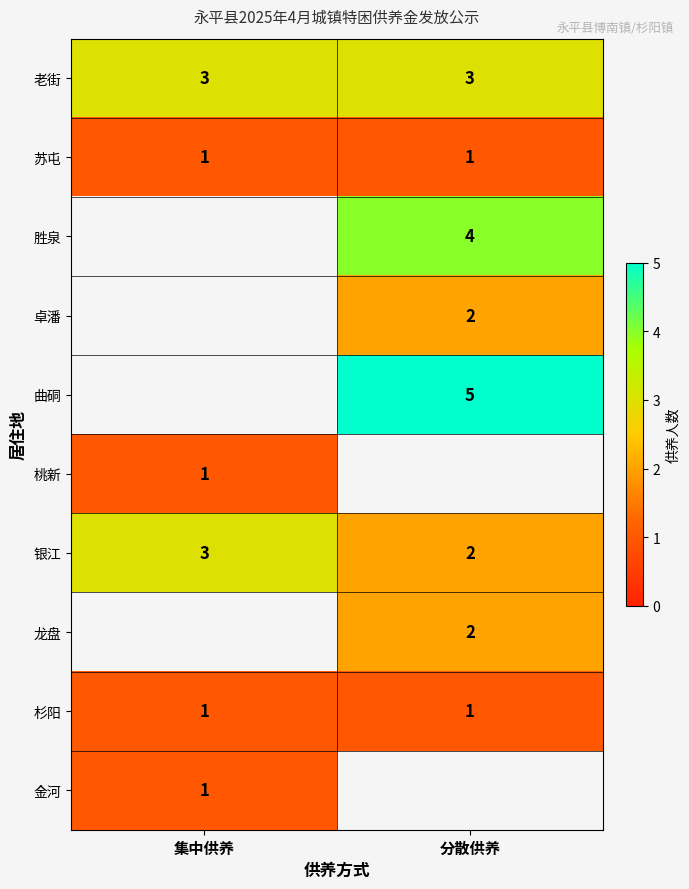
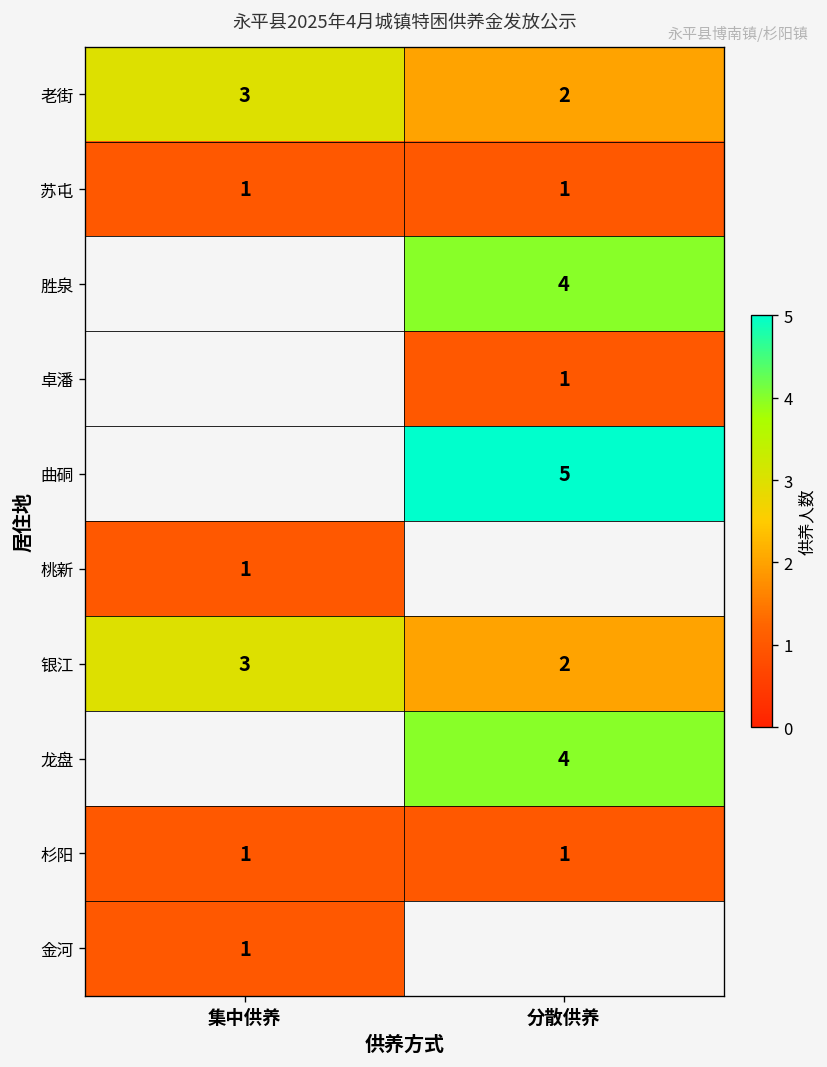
老街, 分散供养: 3 -> 2
卓潘, 分散供养: 2 -> 1
龙盘, 分散供养: 2 -> 4
